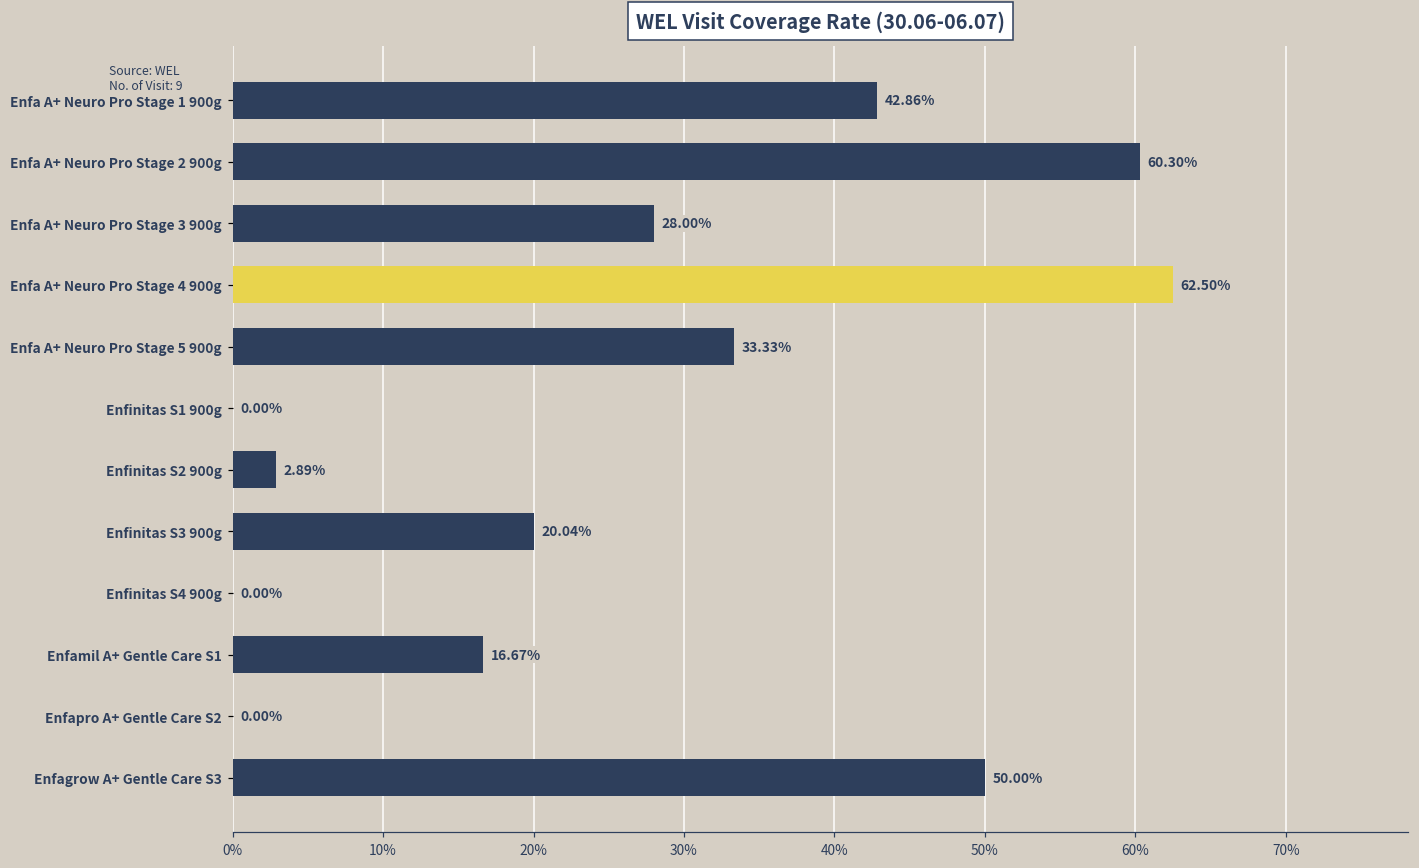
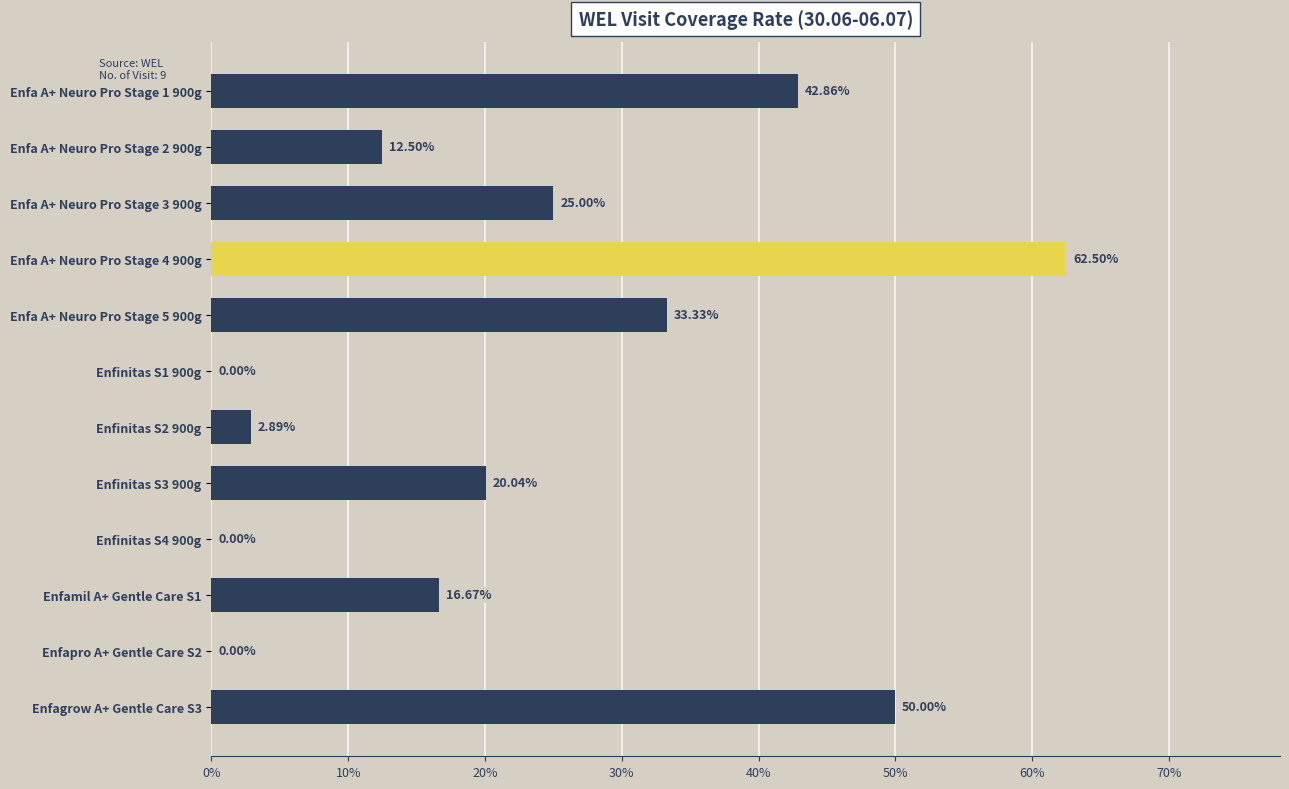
Enfa A+ Neuro Pro Stage 2 900g: 60.30% -> 12.50%
Enfa A+ Neuro Pro Stage 3 900g: 28.00% -> 25.00%
